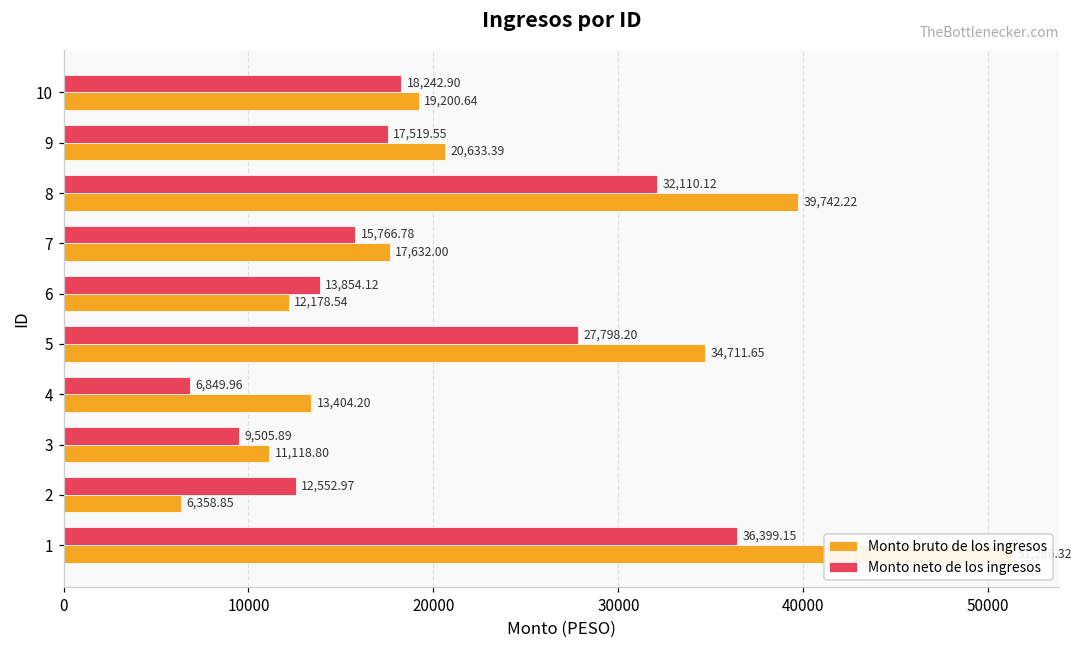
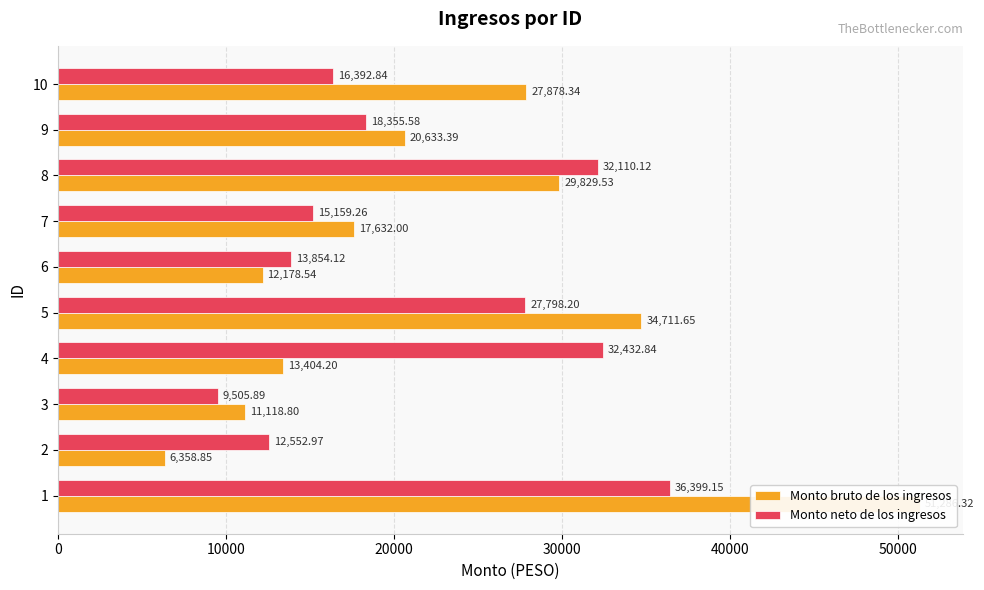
Monto neto de los ingresos, 10: 18,242.90 -> 16,392.84
Monto bruto de los ingresos, 10: 19,200.64 -> 27,878.34
Monto neto de los ingresos, 9: 17,519.55 -> 18,355.58
Monto bruto de los ingresos, 8: 39,742.22 -> 29,829.53
Monto neto de los ingresos, 7: 15,766.78 -> 15,159.26
Monto neto de los ingresos, 4: 6,849.96 -> 32,432.84
